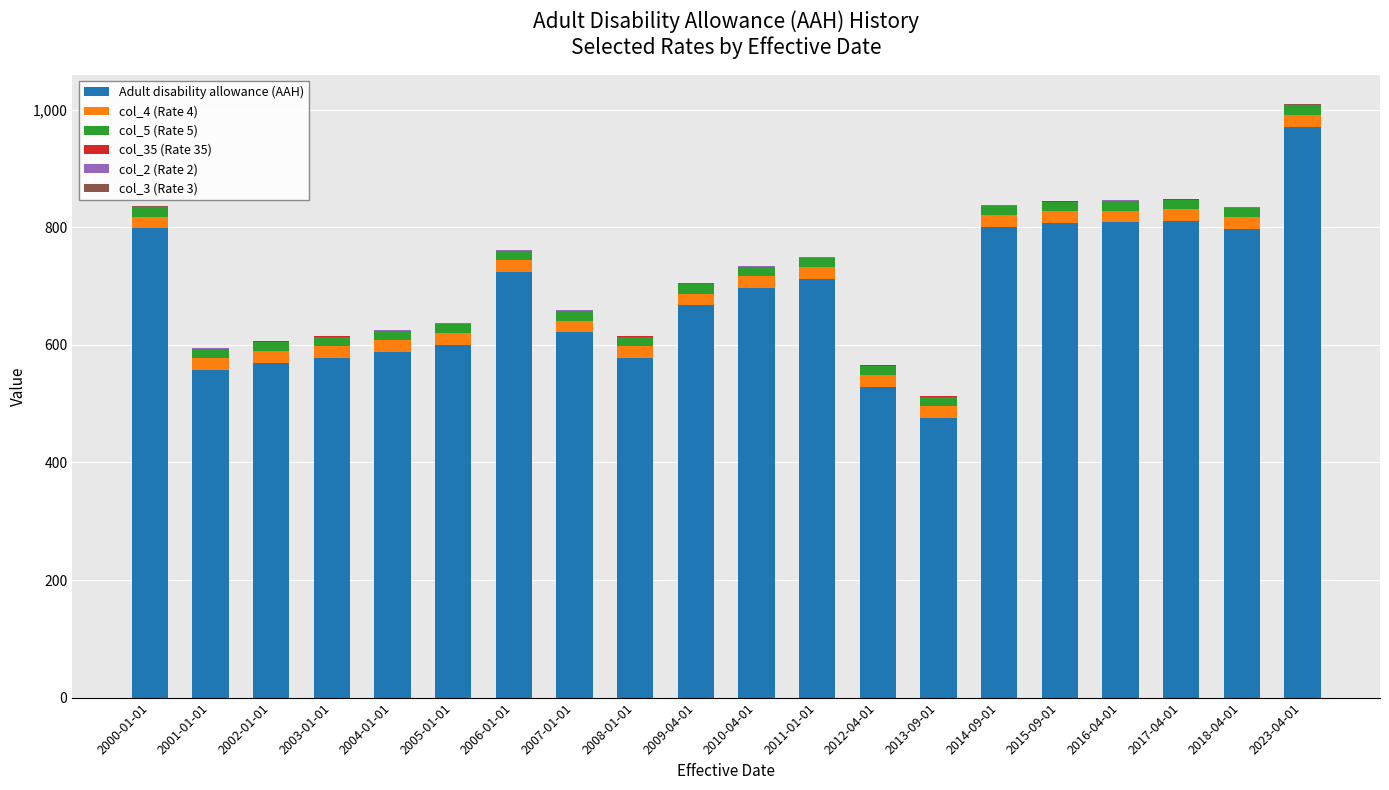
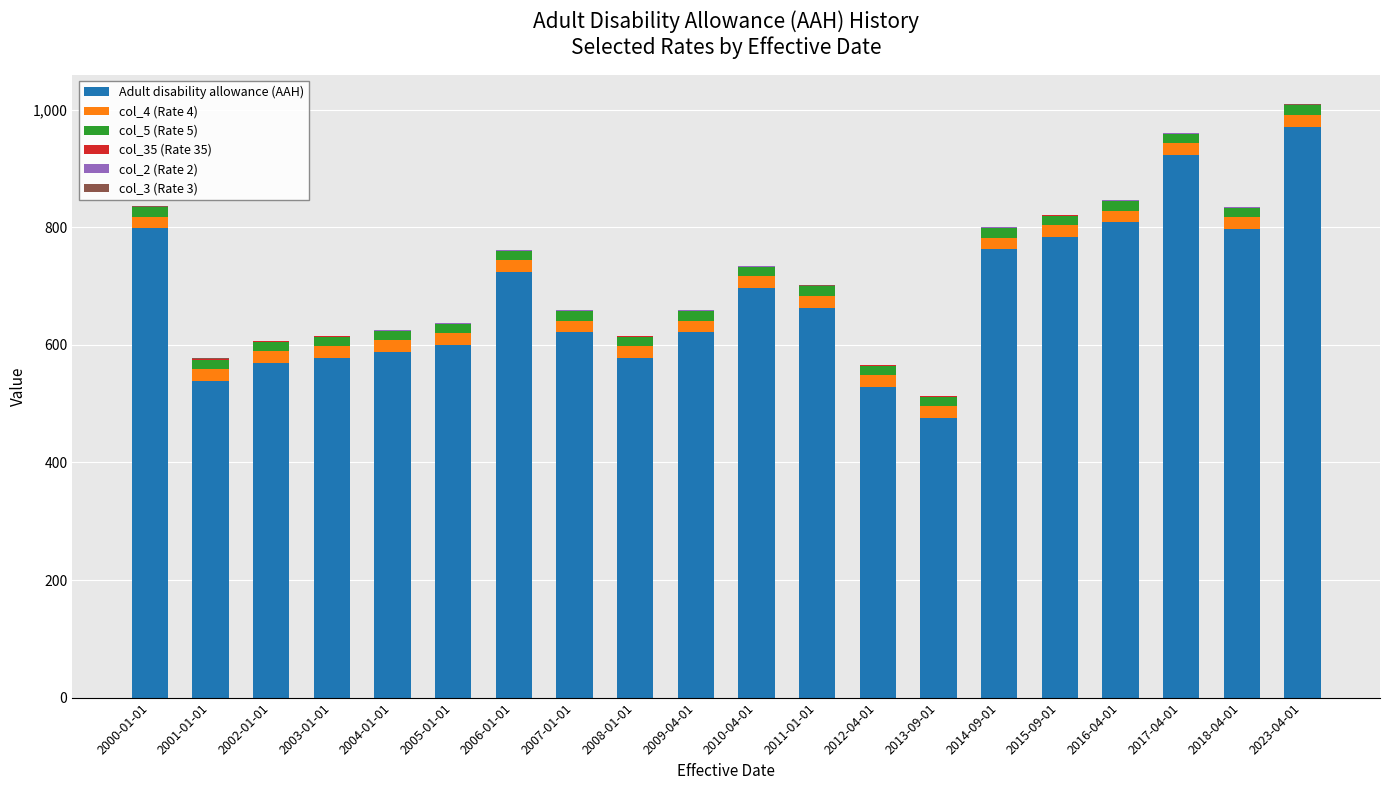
Adult disability allowance (AAH), 2001-01-01: 560 -> 540
Adult disability allowance (AAH), 2009-04-01: 670 -> 620
Adult disability allowance (AAH), 2011-01-01: 710 -> 660
Adult disability allowance (AAH), 2014-09-01: 800 -> 760
Adult disability allowance (AAH), 2015-09-01: 810 -> 780
Adult disability allowance (AAH), 2017-04-01: 810 -> 920
